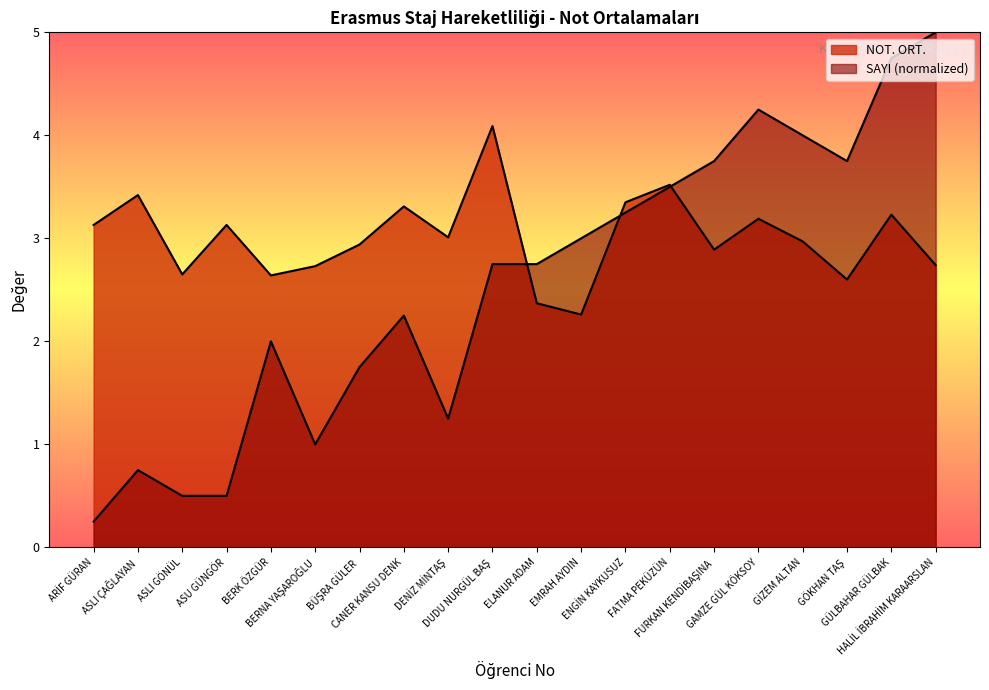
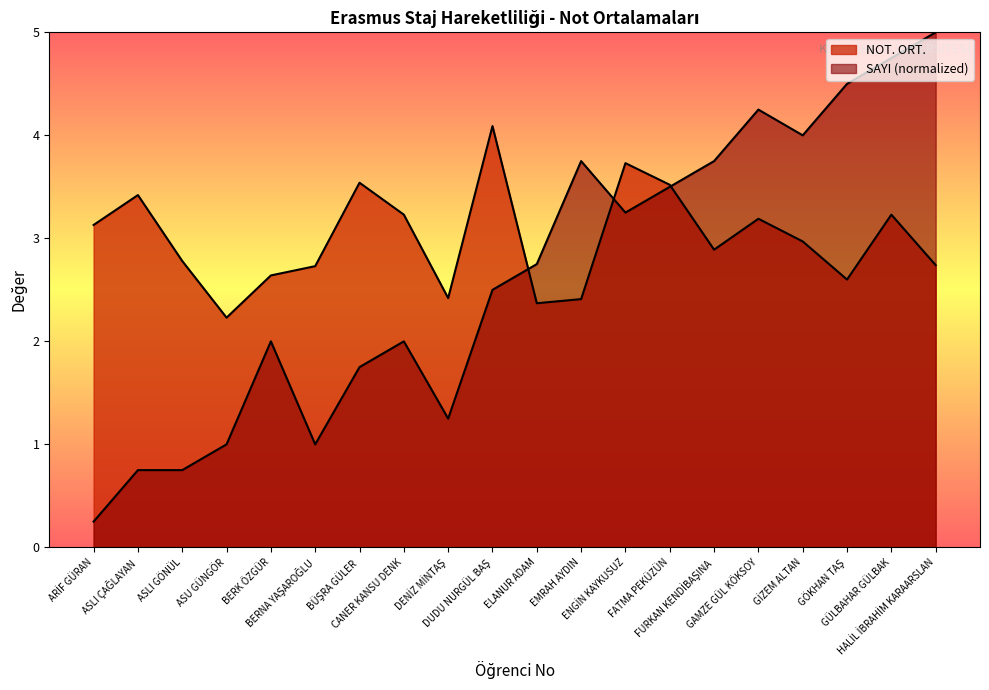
NOT. ORT., ASLI GÖNÜL: 2.65 -> 2.78
SAYI (normalized), ASLI GÖNÜL: 0.50 -> 0.75
NOT. ORT., ASU GÜNGÖR: 3.13 -> 2.23
SAYI (normalized), ASU GÜNGÖR: 0.50 -> 1.00
NOT. ORT., BÜŞRA GÜLER: 2.94 -> 3.54
NOT. ORT., CANER KANSU DENK: 3.31 -> 3.23
SAYI (normalized), CANER KANSU DENK: 2.25 -> 2.00
NOT. ORT., DENİZ MİNTAŞ: 3.01 -> 2.42
SAYI (normalized), DUDU NURGÜL BAŞ: 2.75 -> 2.50
NOT. ORT., EMRAH AYDIN: 2.26 -> 2.41
SAYI (normalized), EMRAH AYDIN: 3.00 -> 3.75
NOT. ORT., ENGİN KAYKUSUZ: 3.35 -> 3.73
SAYI (normalized), GÖKHAN TAŞ: 3.75 -> 4.50
